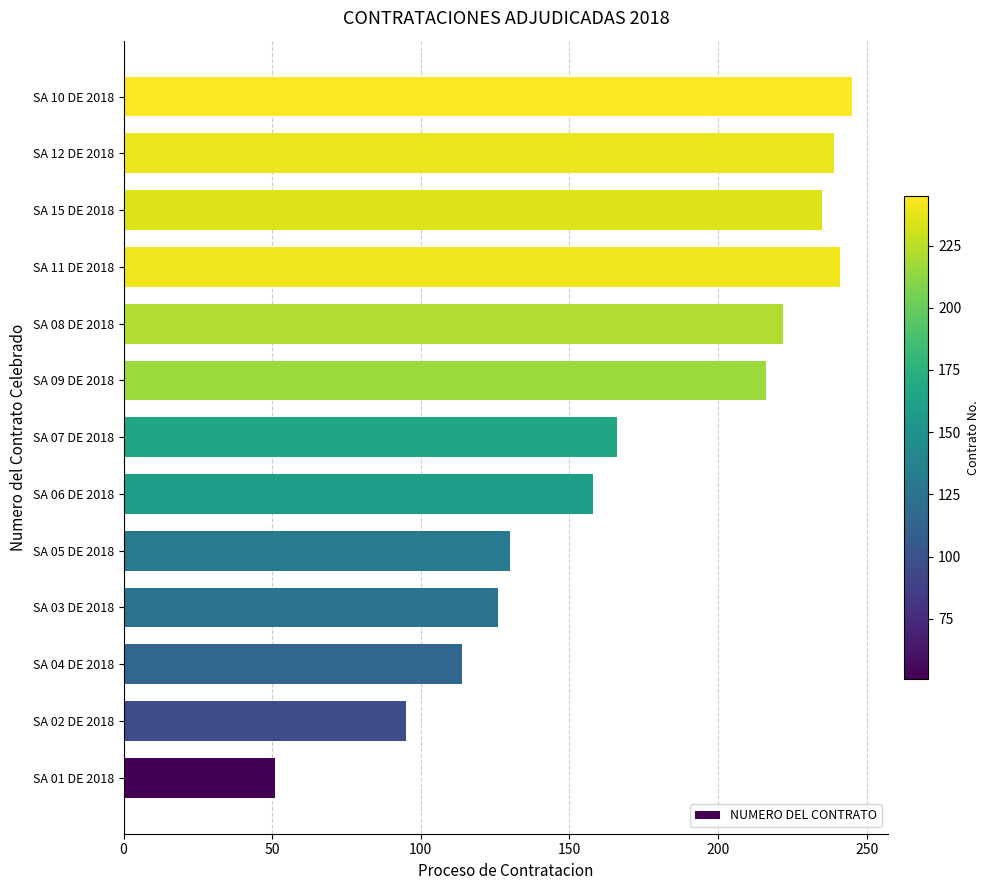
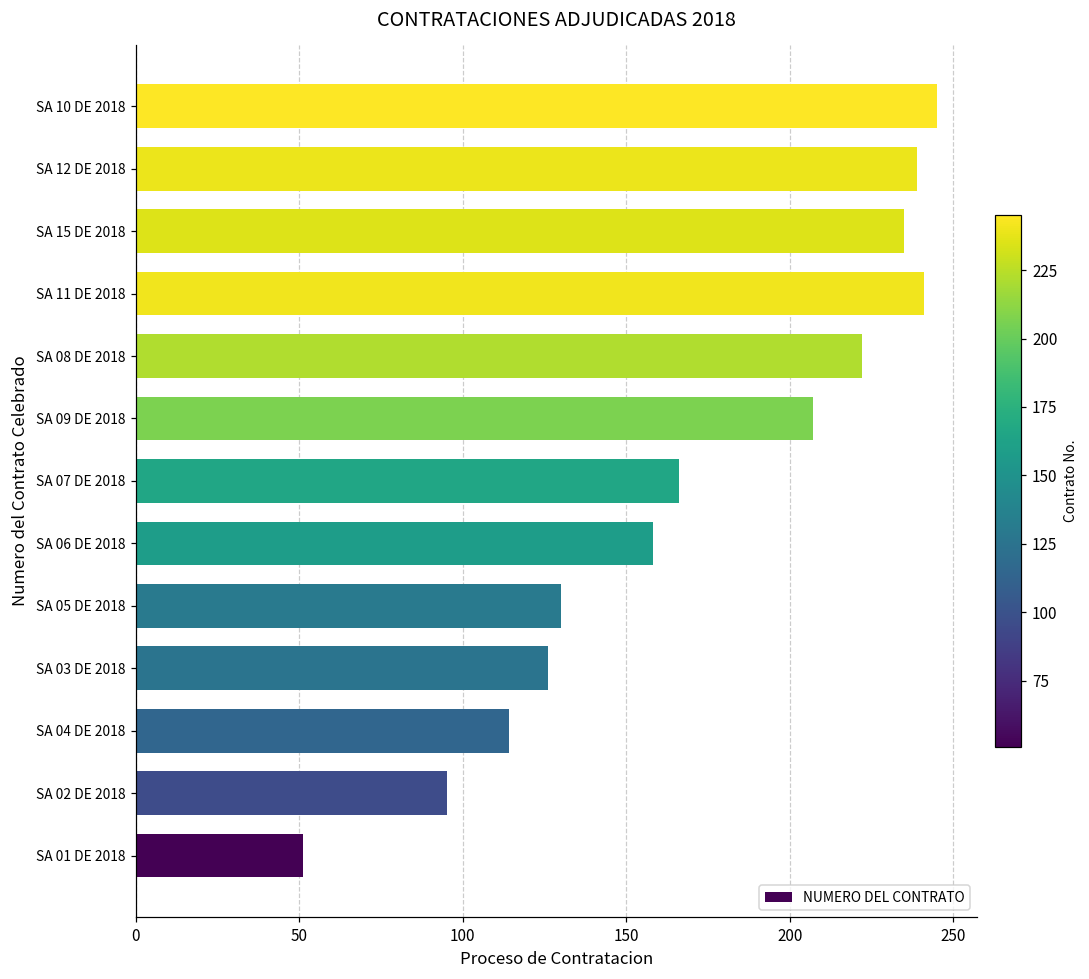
SA 09 DE 2018: 216 -> 207
